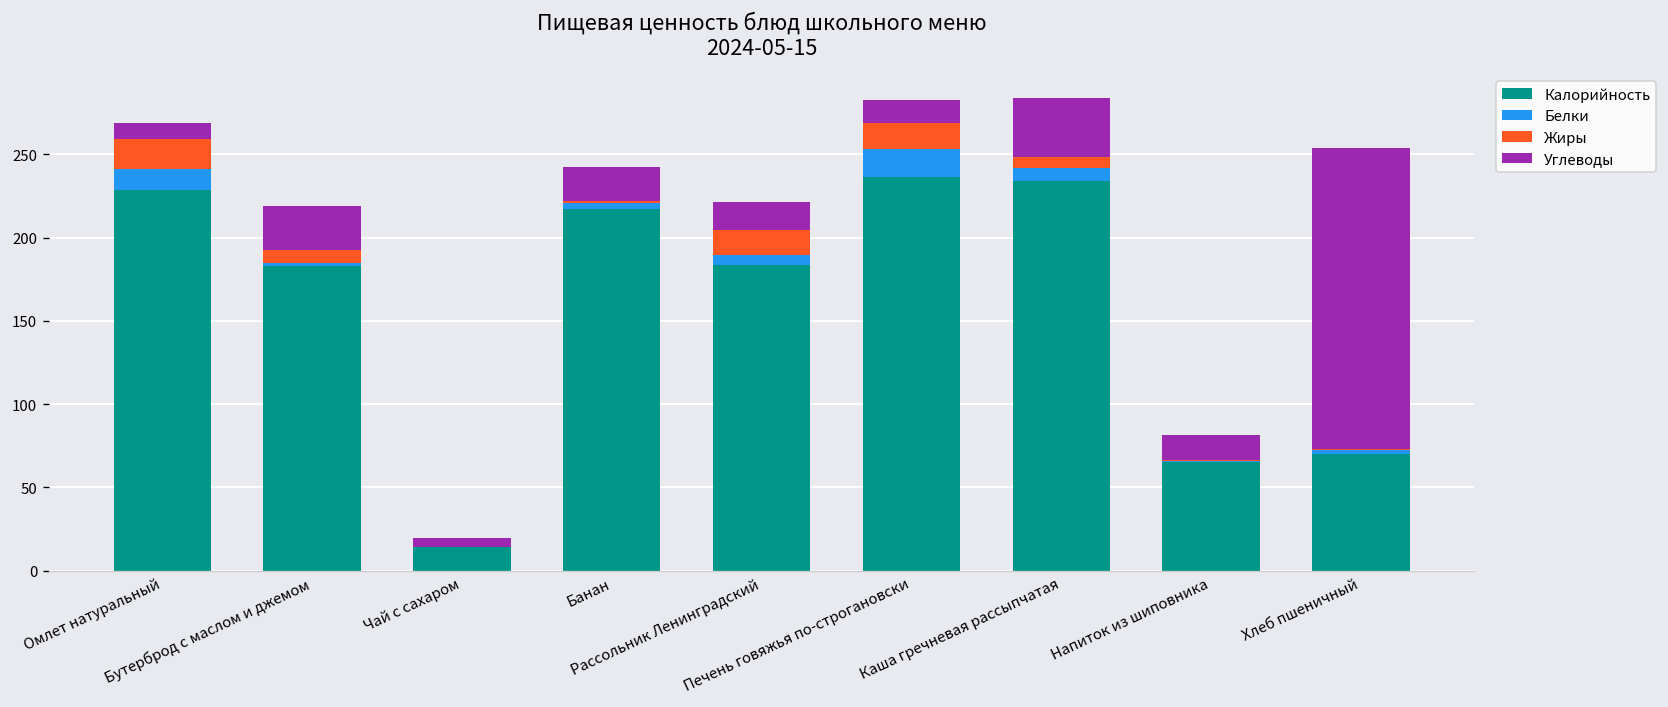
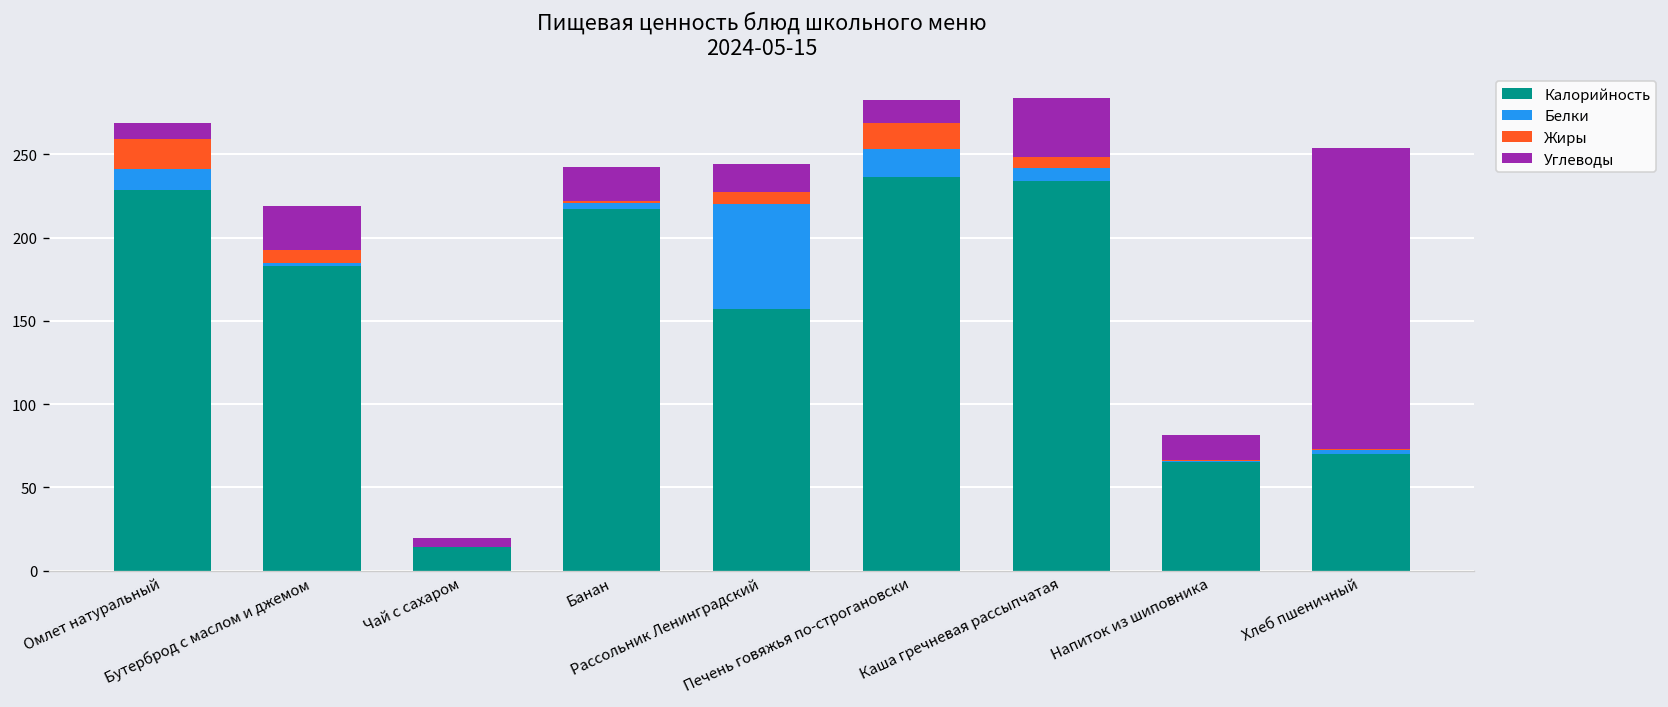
Калорийность, Рассольник Ленинградский: 184 -> 157
Белки, Рассольник Ленинградский: 6 -> 63
Жиры, Рассольник Ленинградский: 15 -> 7
